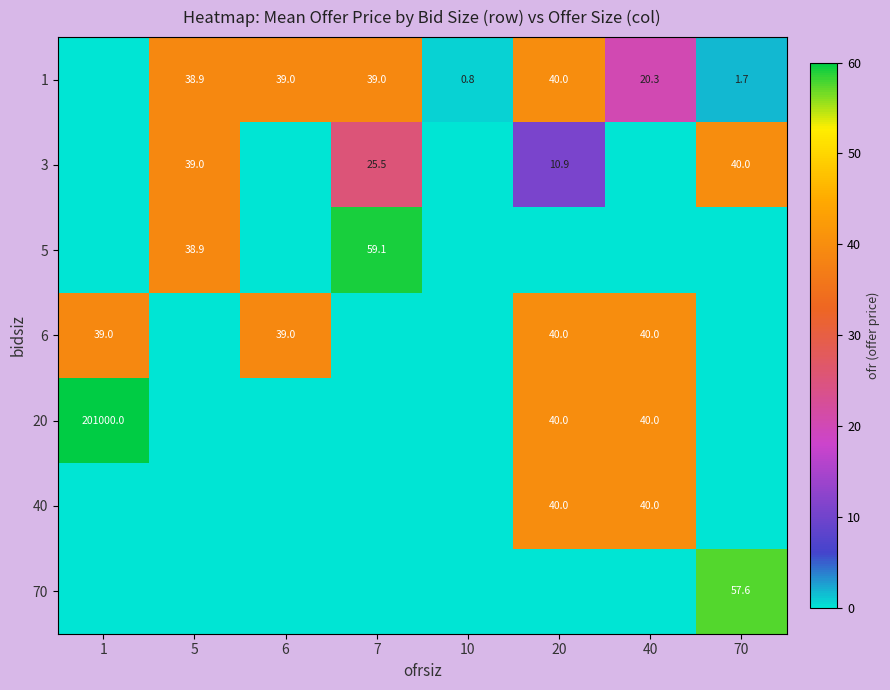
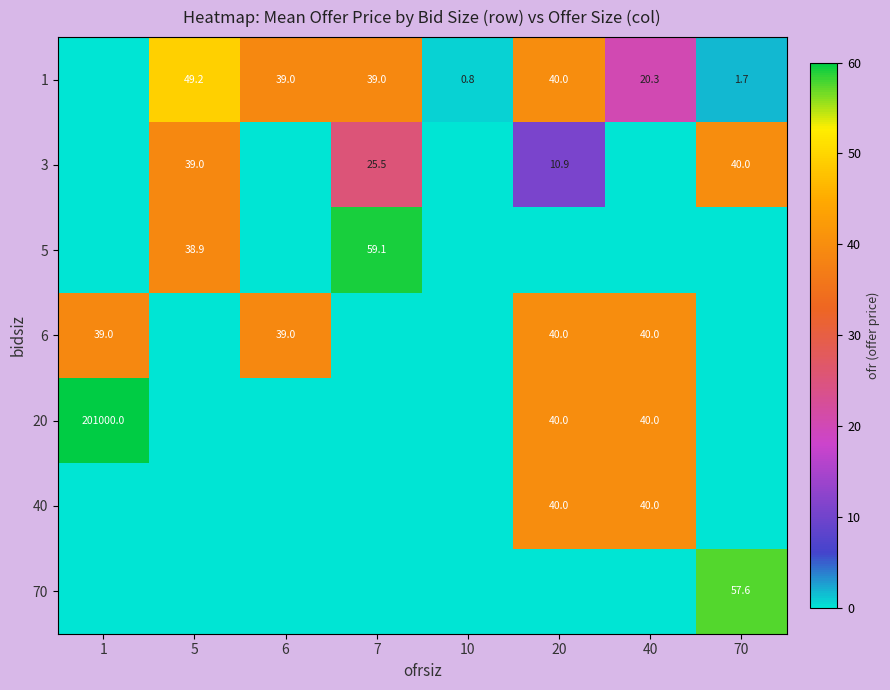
1, 5: 38.9 -> 49.2
